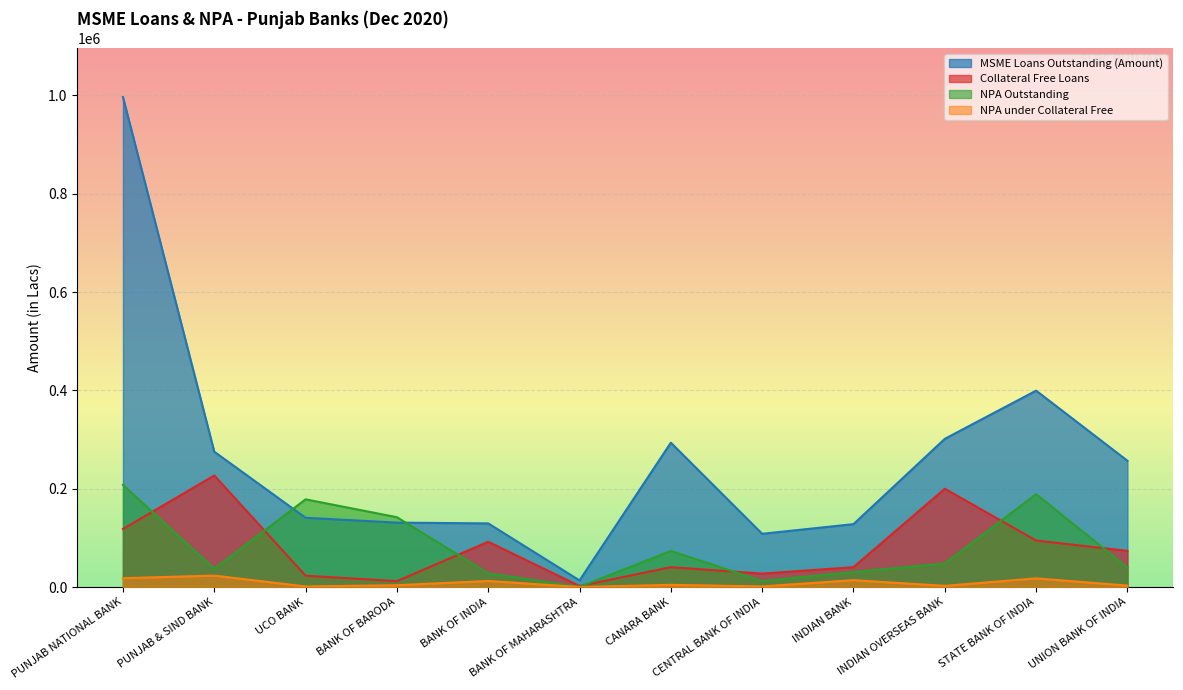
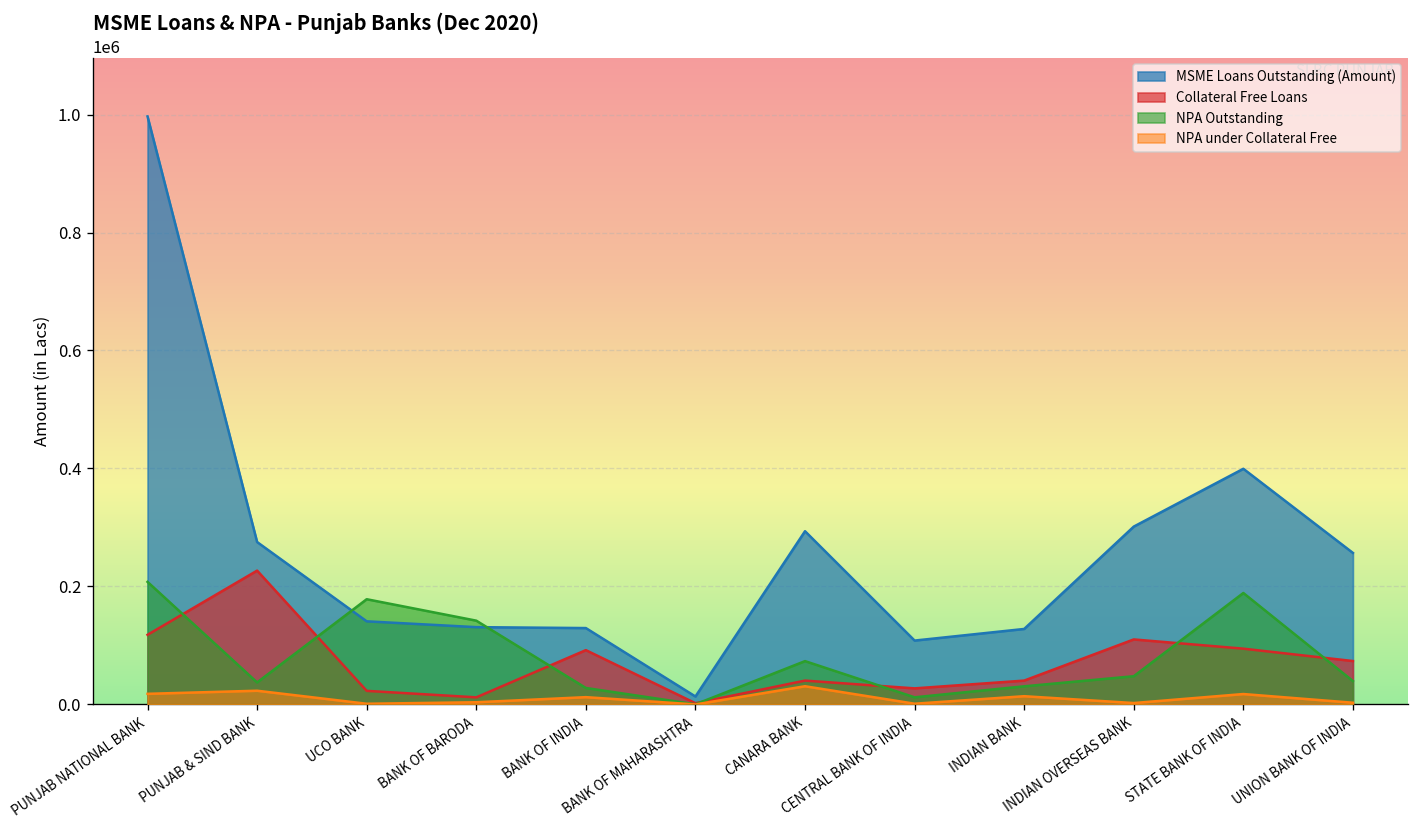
NPA under Collateral Free, CANARA BANK: 0 -> 30000
Collateral Free Loans, INDIAN OVERSEAS BANK: 200000 -> 110000
